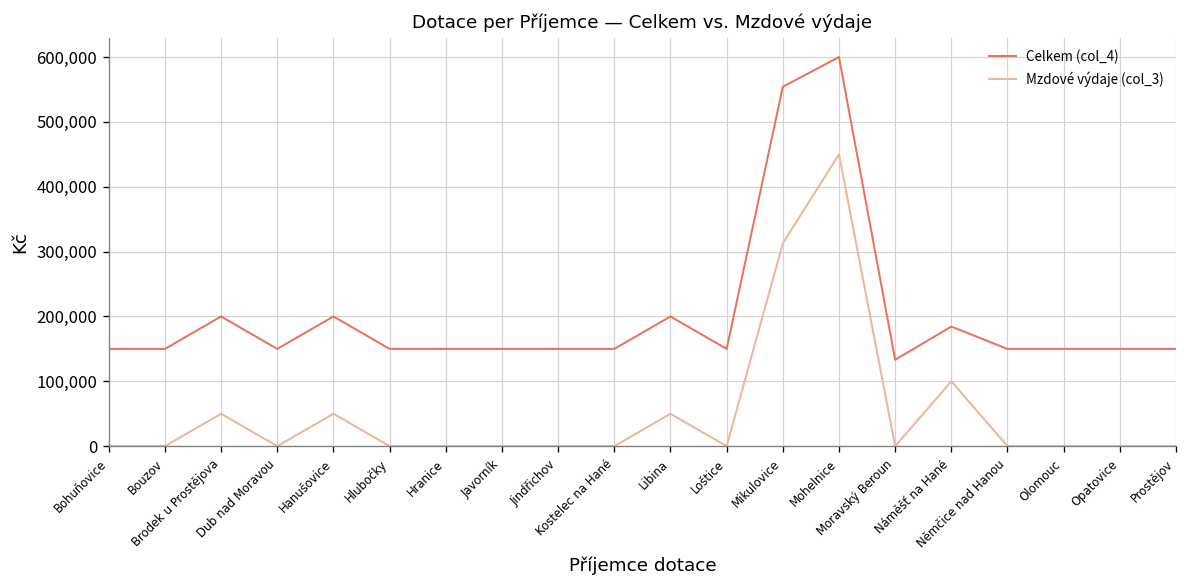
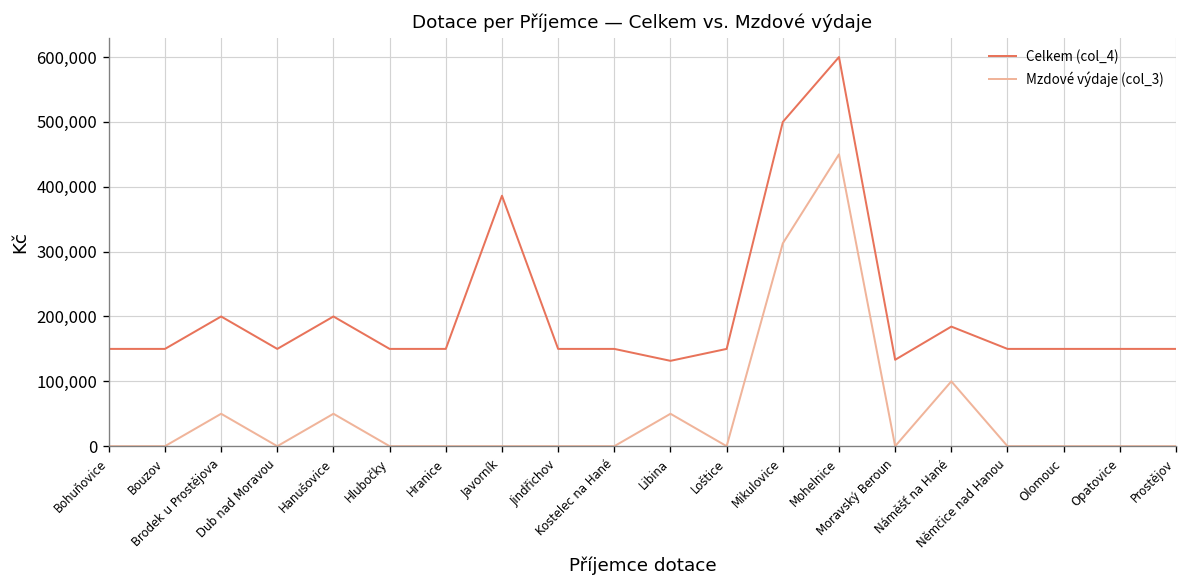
Celkem (col_4), Javorník: 150,000 -> 390,000
Celkem (col_4), Libina: 200,000 -> 130,000
Celkem (col_4), Mikulovice: 550,000 -> 500,000
